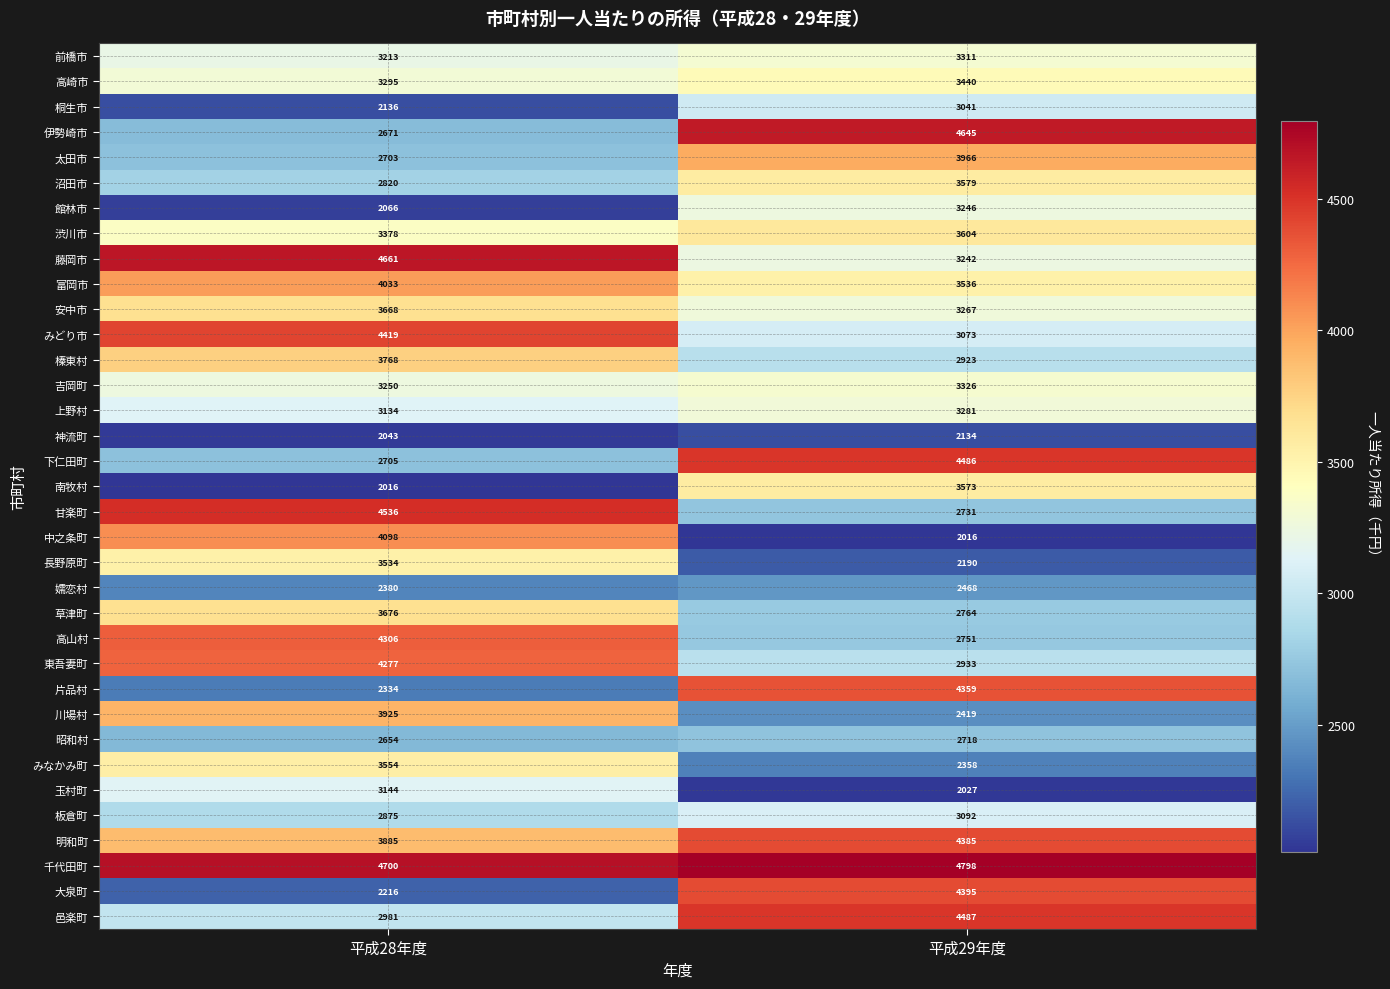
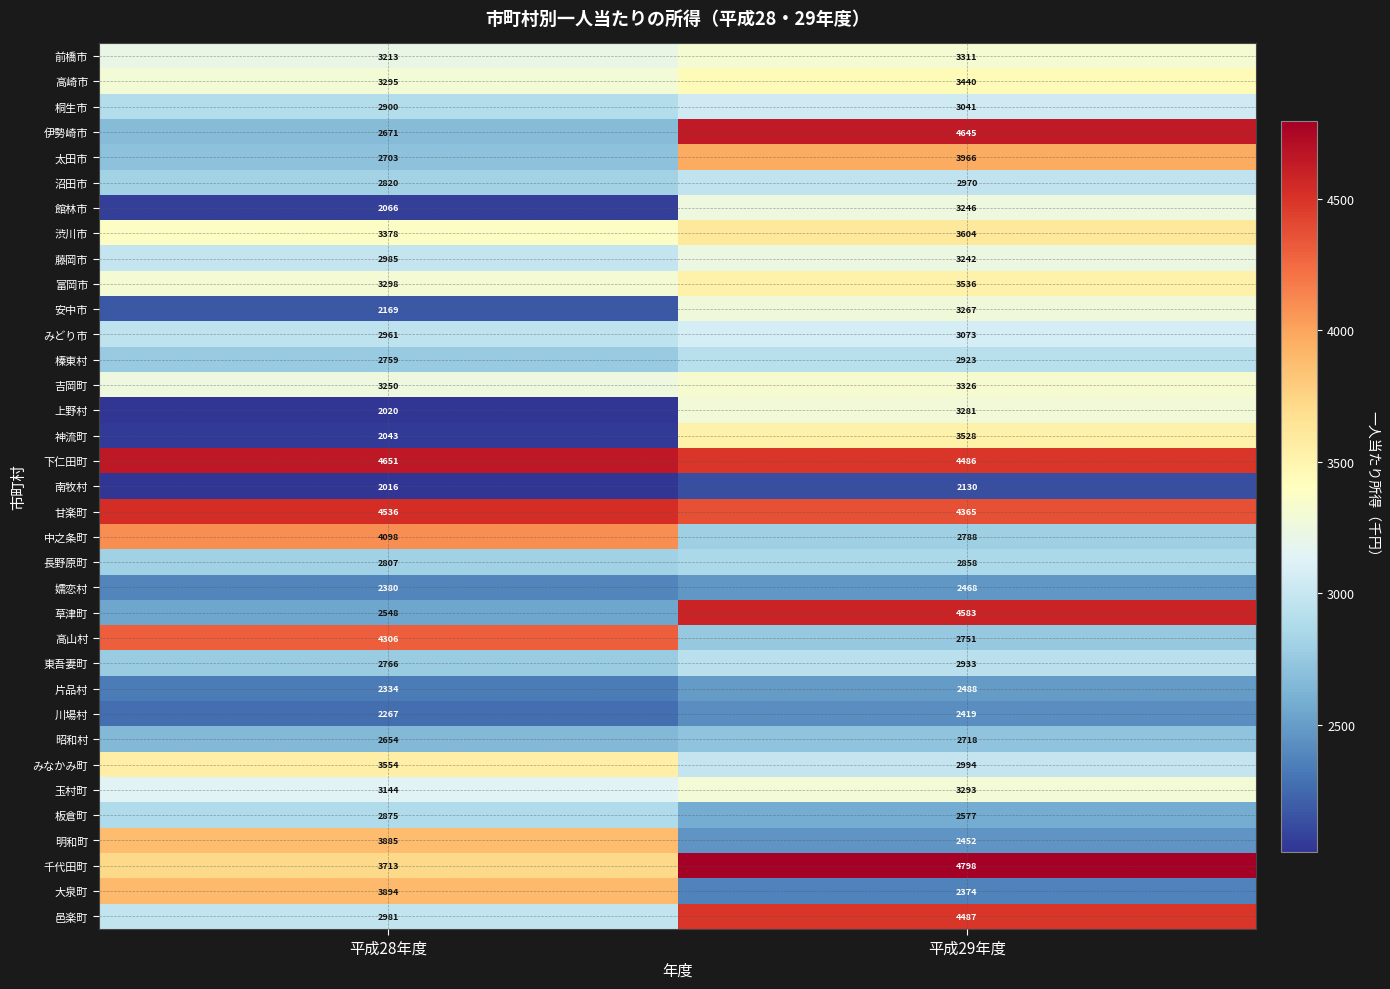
桐生市, 平成28年度: 2136 -> 2900
沼田市, 平成29年度: 3579 -> 2970
藤岡市, 平成28年度: 4661 -> 2985
富岡市, 平成28年度: 4033 -> 3298
安中市, 平成28年度: 3668 -> 2169
みどり市, 平成28年度: 4419 -> 2961
榛東村, 平成28年度: 3768 -> 2759
上野村, 平成28年度: 3134 -> 2020
神流町, 平成29年度: 2134 -> 3528
下仁田町, 平成28年度: 2705 -> 4651
南牧村, 平成29年度: 3573 -> 2130
甘楽町, 平成29年度: 2731 -> 4365
中之条町, 平成29年度: 2016 -> 2788
長野原町, 平成28年度: 3534 -> 2807
長野原町, 平成29年度: 2190 -> 2858
草津町, 平成28年度: 3676 -> 2548
草津町, 平成29年度: 2764 -> 4583
東吾妻町, 平成28年度: 4277 -> 2766
片品村, 平成29年度: 4359 -> 2488
川場村, 平成28年度: 3925 -> 2267
みなかみ町, 平成29年度: 2358 -> 2994
玉村町, 平成29年度: 2027 -> 3293
板倉町, 平成29年度: 3092 -> 2577
明和町, 平成29年度: 4385 -> 2452
千代田町, 平成28年度: 4700 -> 3713
大泉町, 平成28年度: 2216 -> 3894
大泉町, 平成29年度: 4395 -> 2374
